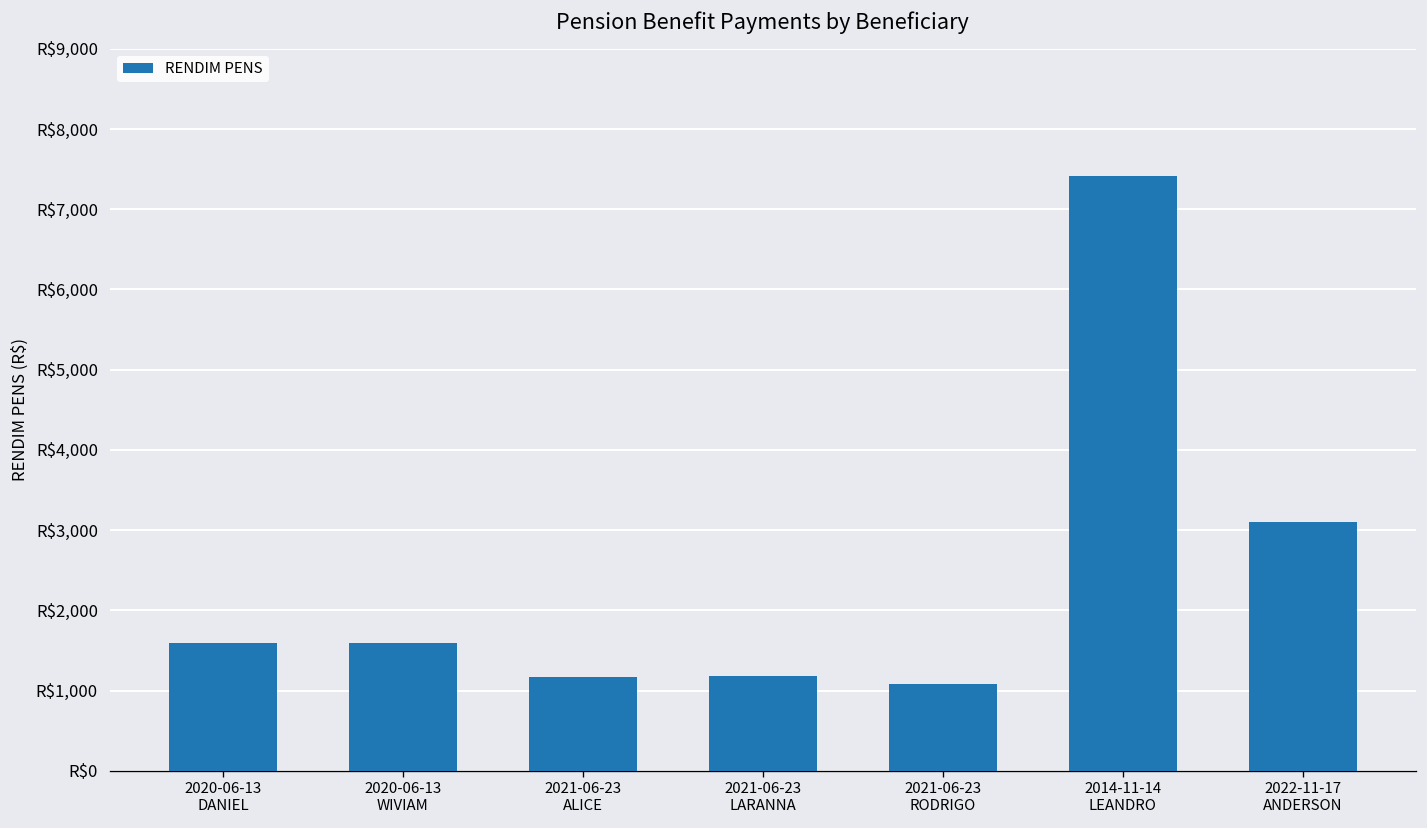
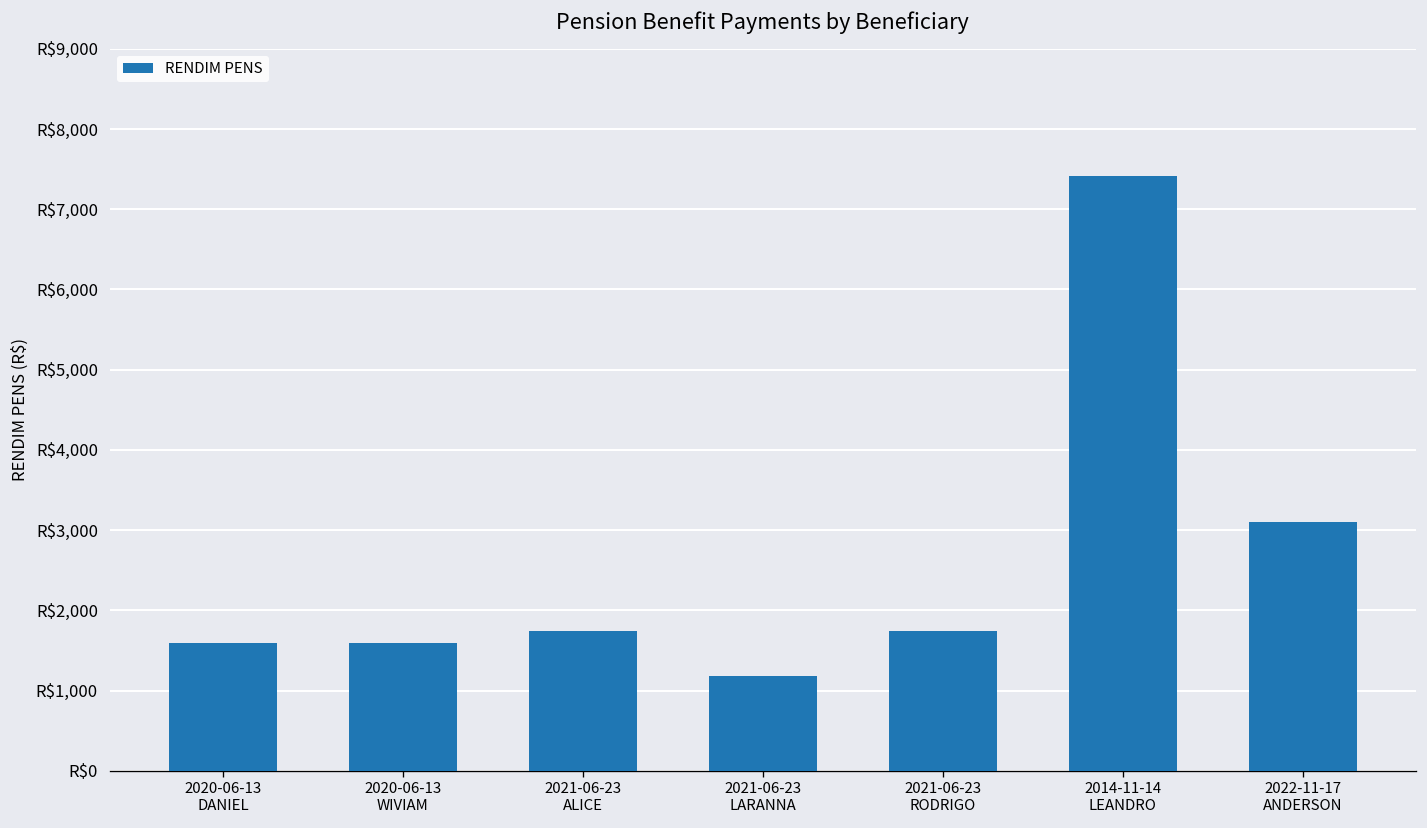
2021-06-23 ALICE: R$1,200 -> R$1,700
2021-06-23 RODRIGO: R$1,100 -> R$1,700
